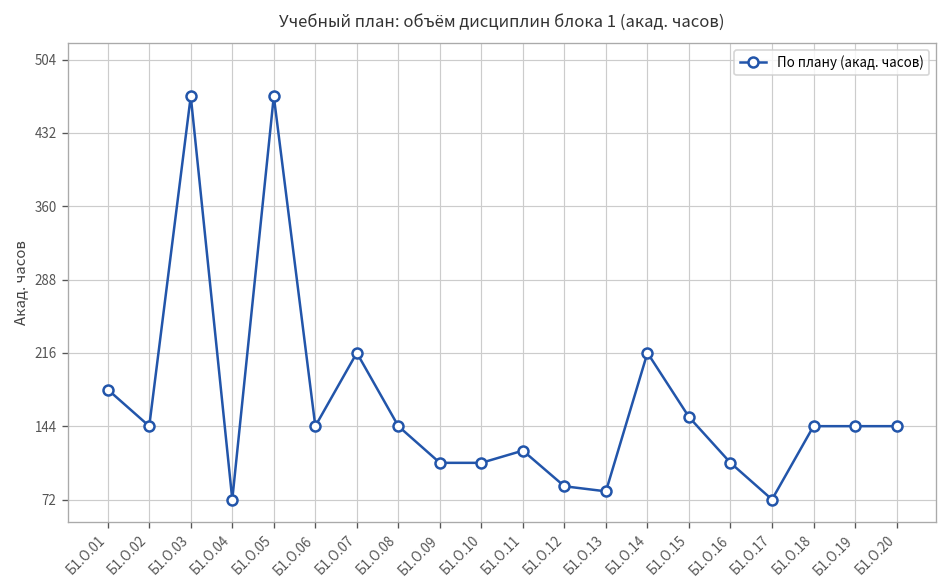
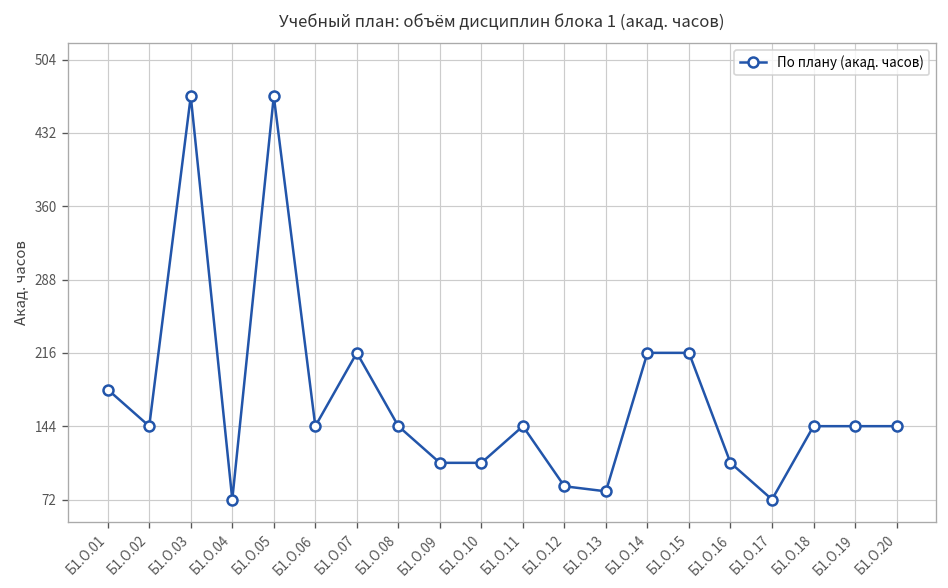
Б1.О.11: 120 -> 140
Б1.О.15: 150 -> 220
